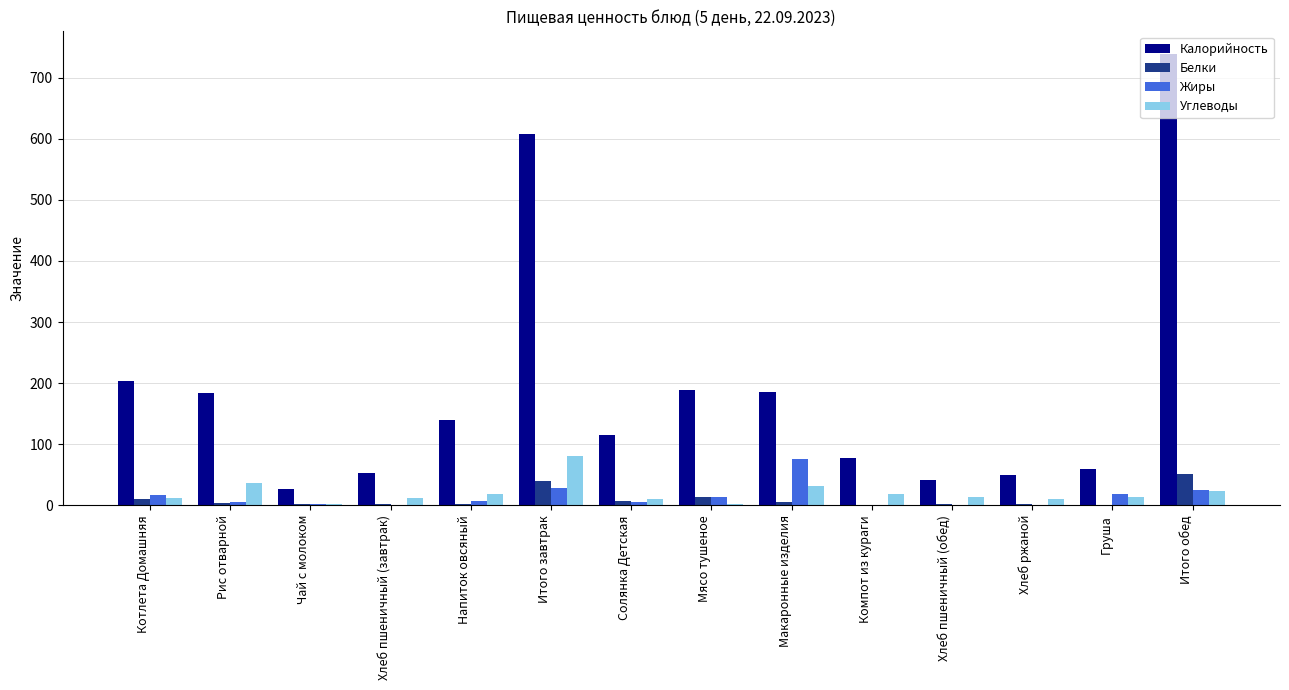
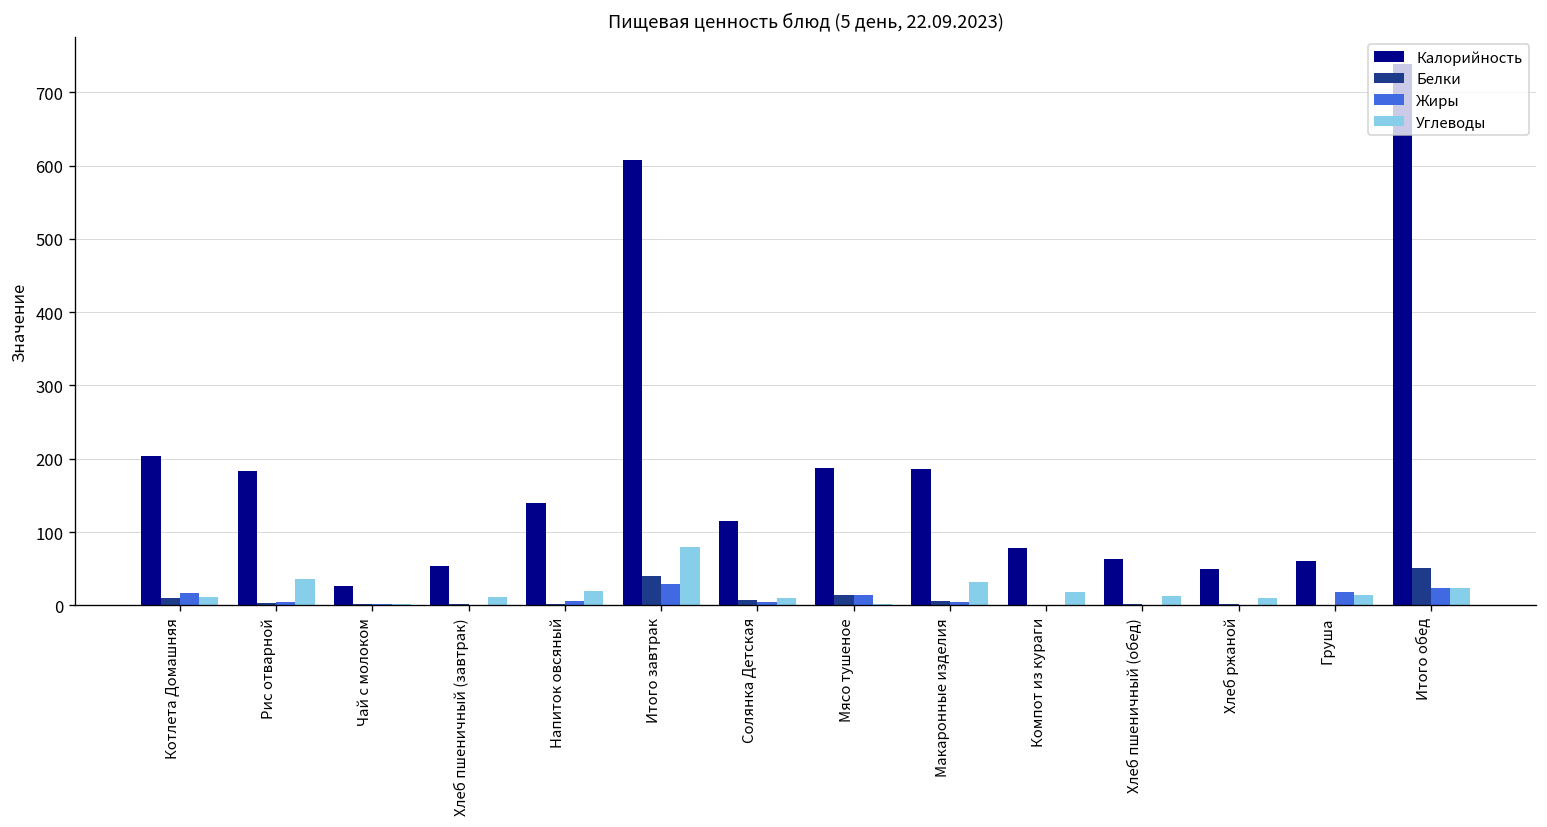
Жиры, Макаронные изделия: 80 -> 0
Калорийность, Хлеб пшеничный (обед): 40 -> 60
